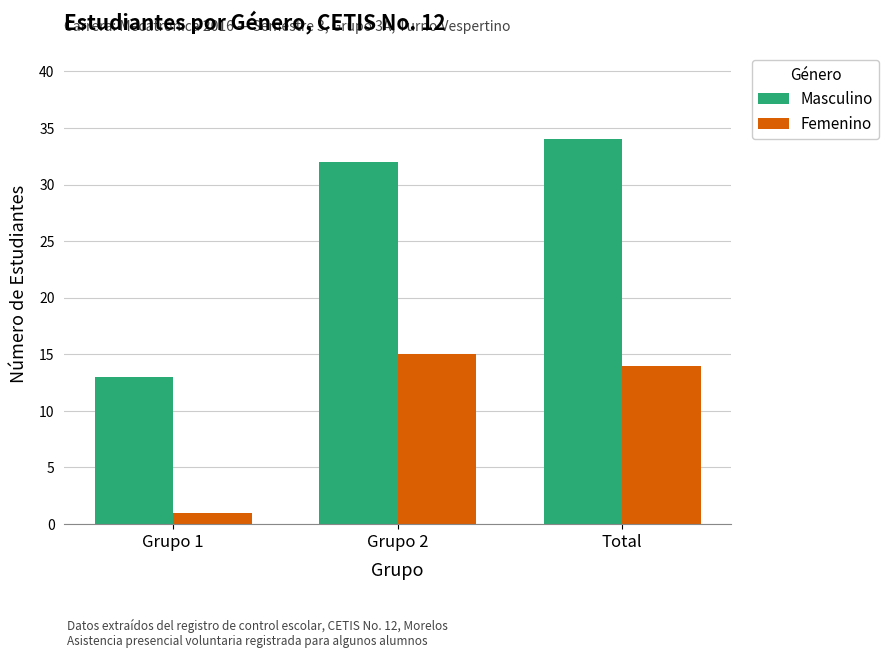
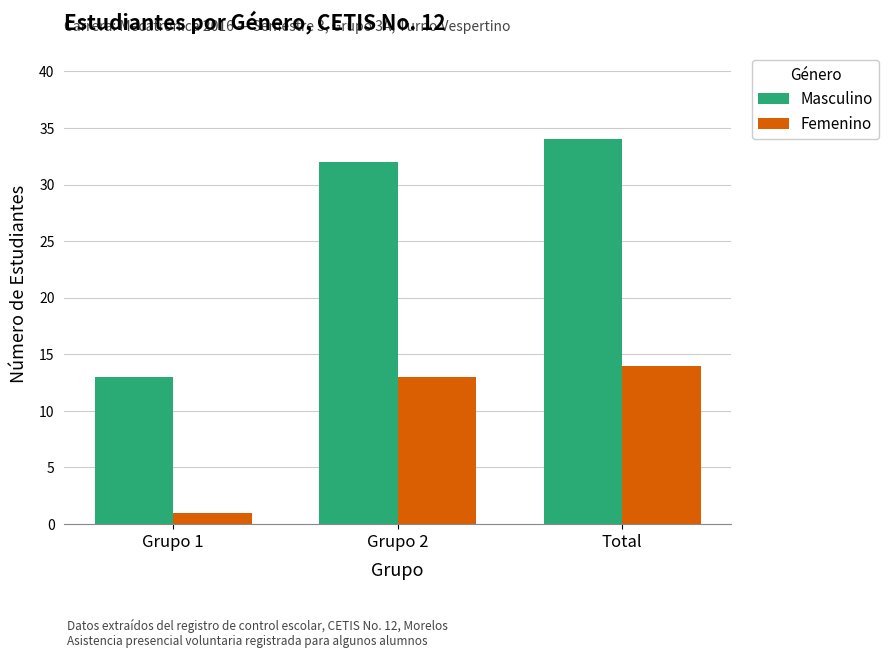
Femenino, Grupo 2: 15 -> 13
